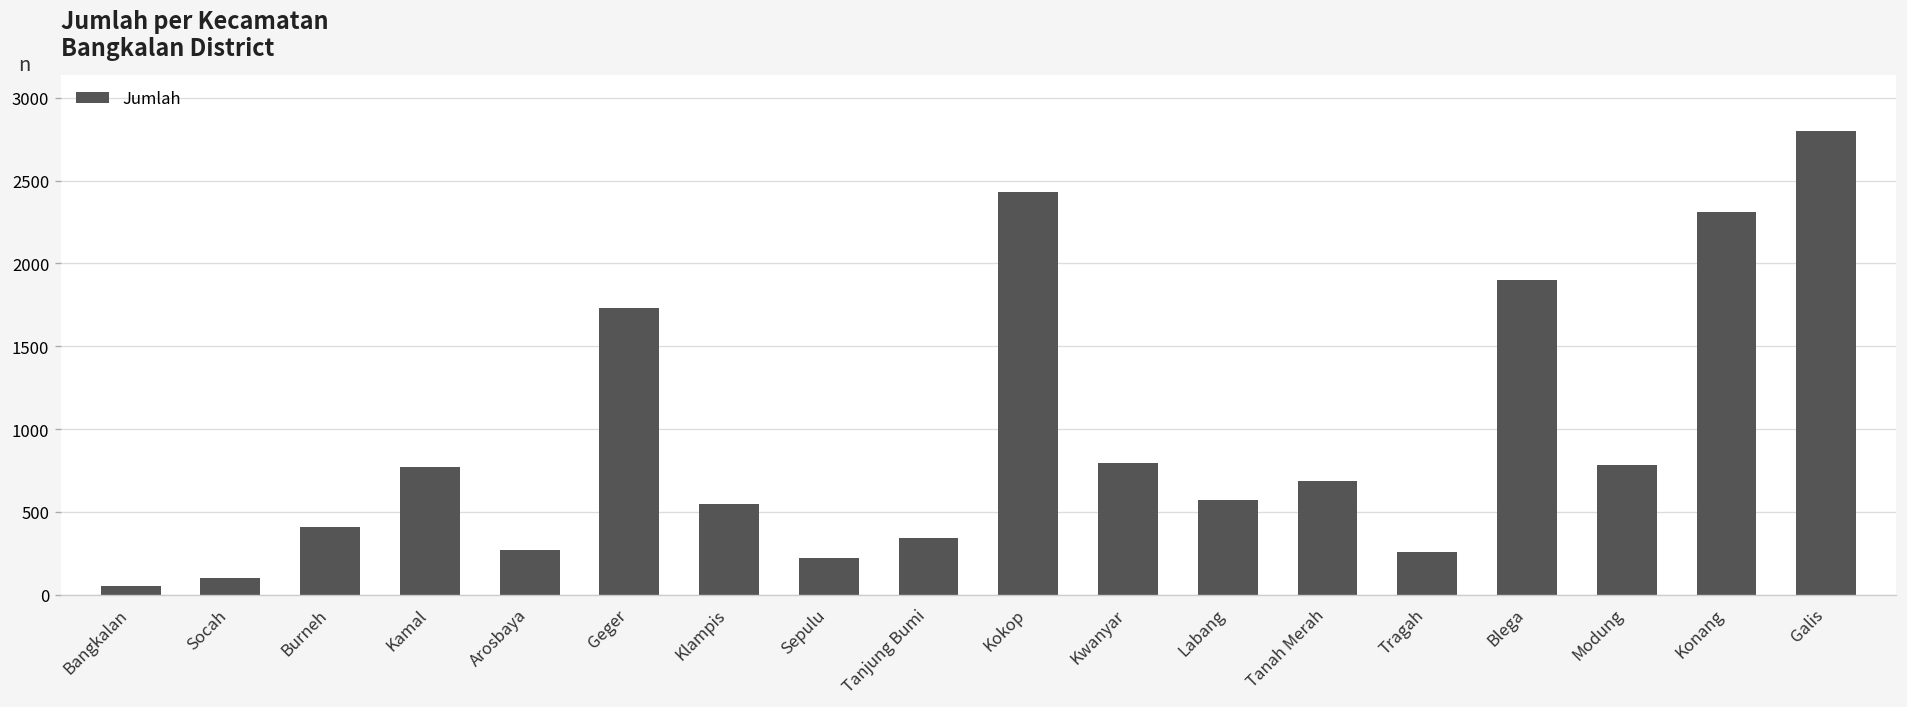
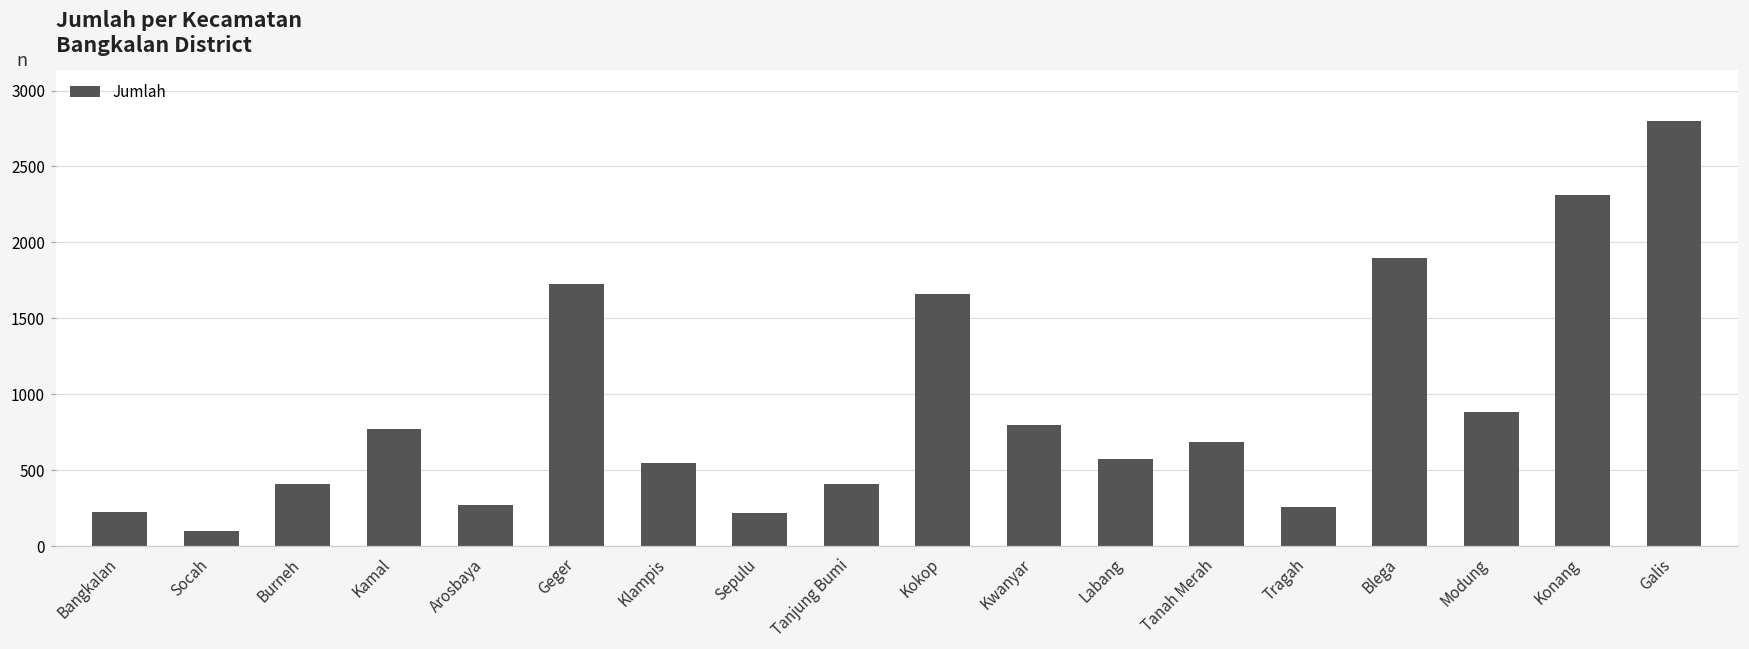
Bangkalan: 50 -> 220
Tanjung Bumi: 340 -> 410
Kokop: 2430 -> 1660
Modung: 780 -> 880
